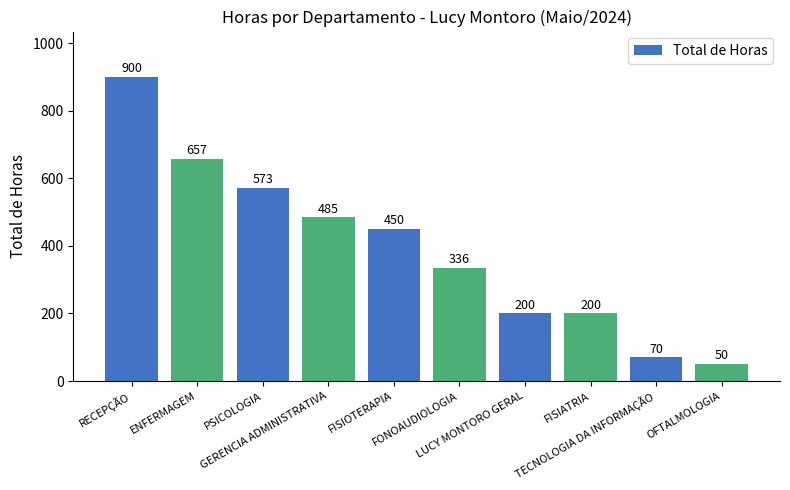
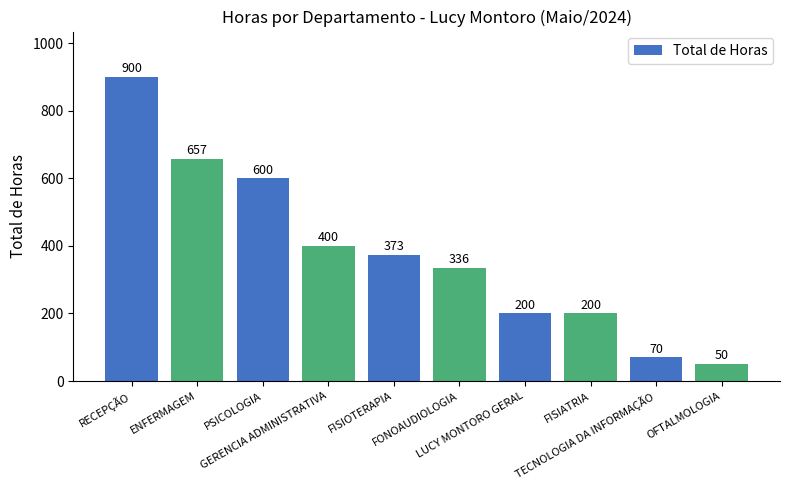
PSICOLOGIA: 573 -> 600
GERENCIA ADMINISTRATIVA: 485 -> 400
FISIOTERAPIA: 450 -> 373
